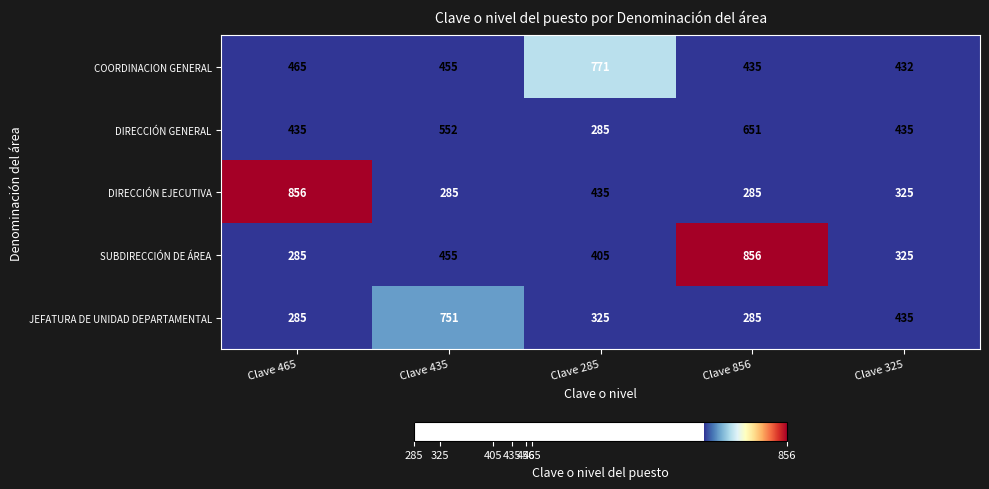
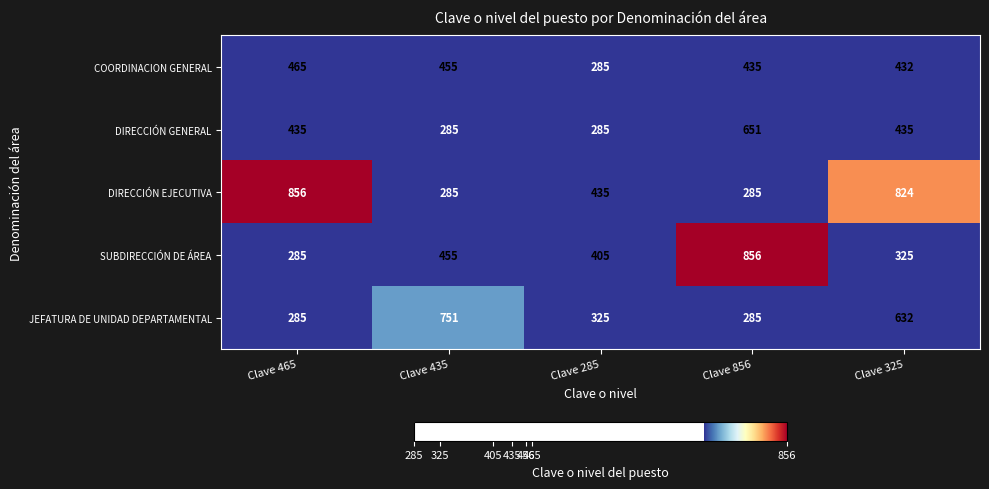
COORDINACION GENERAL, Clave 285: 771 -> 285
DIRECCIÓN GENERAL, Clave 435: 552 -> 285
DIRECCIÓN EJECUTIVA, Clave 325: 325 -> 824
JEFATURA DE UNIDAD DEPARTAMENTAL, Clave 325: 435 -> 632
